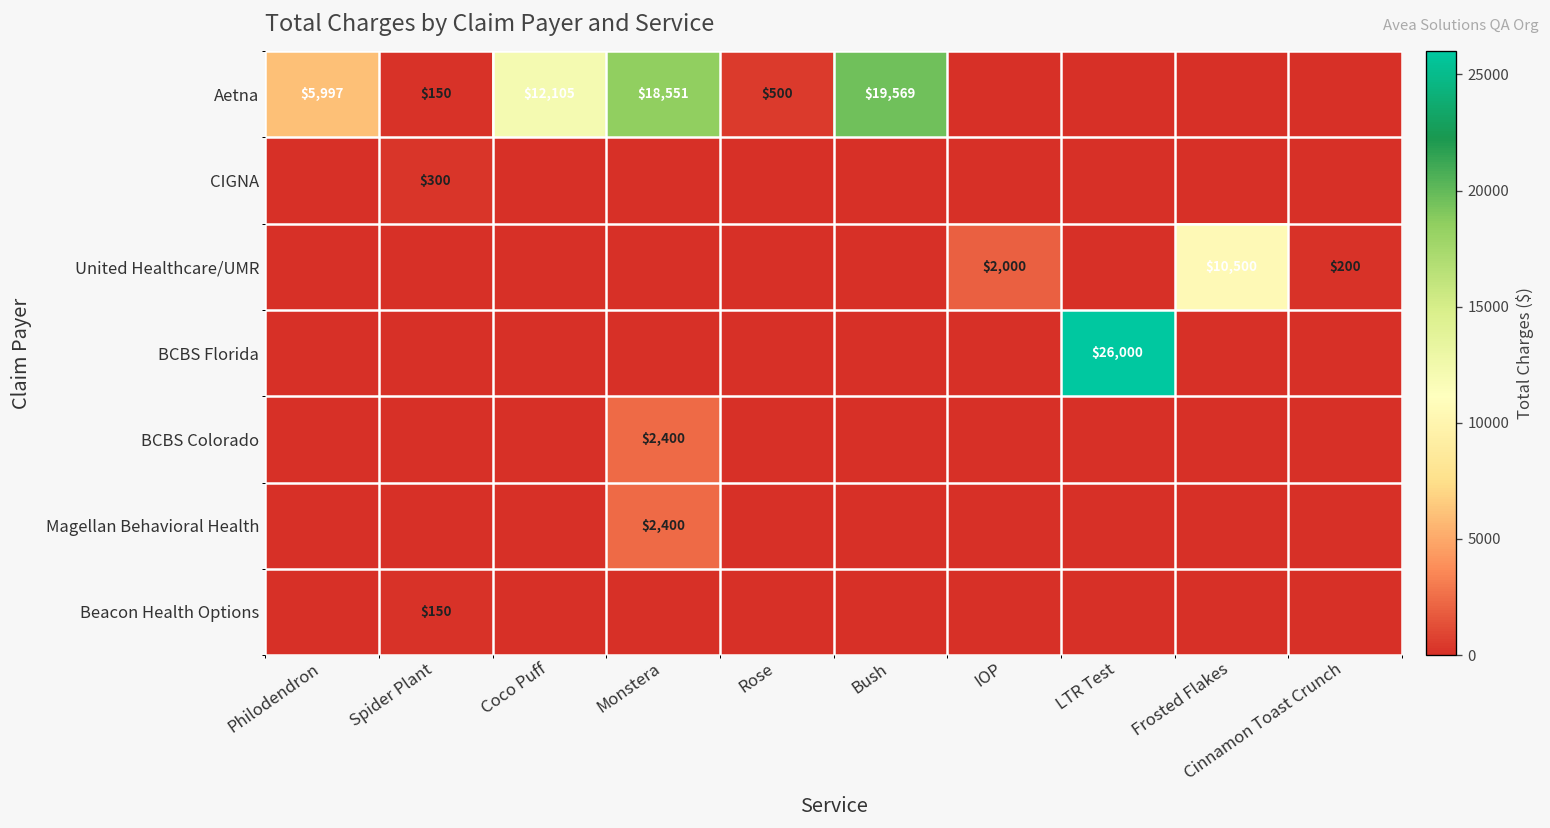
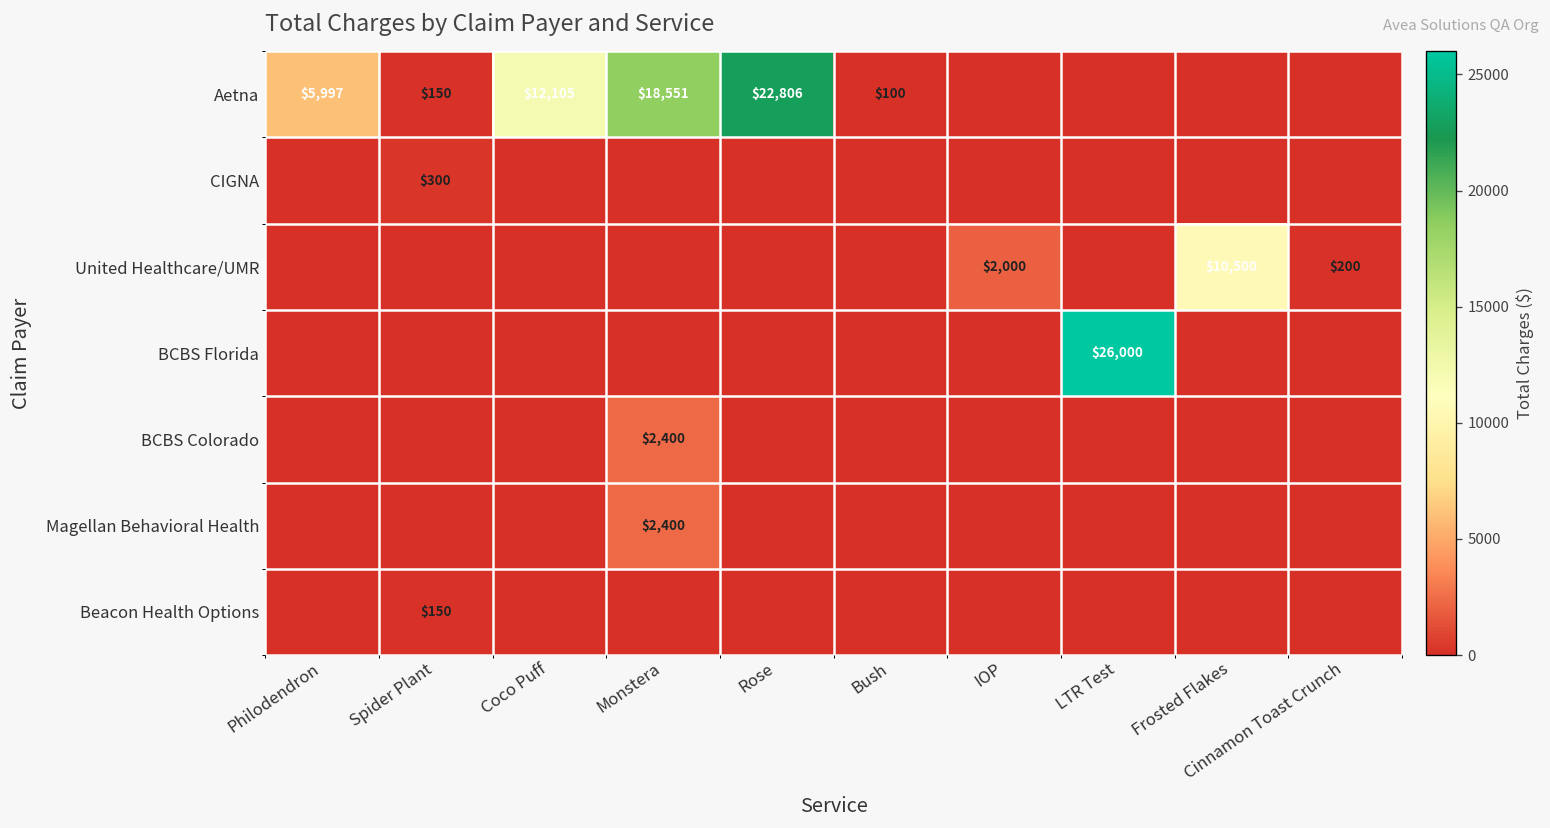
Aetna, Rose: $500 -> $22,806
Aetna, Bush: $19,569 -> $100
